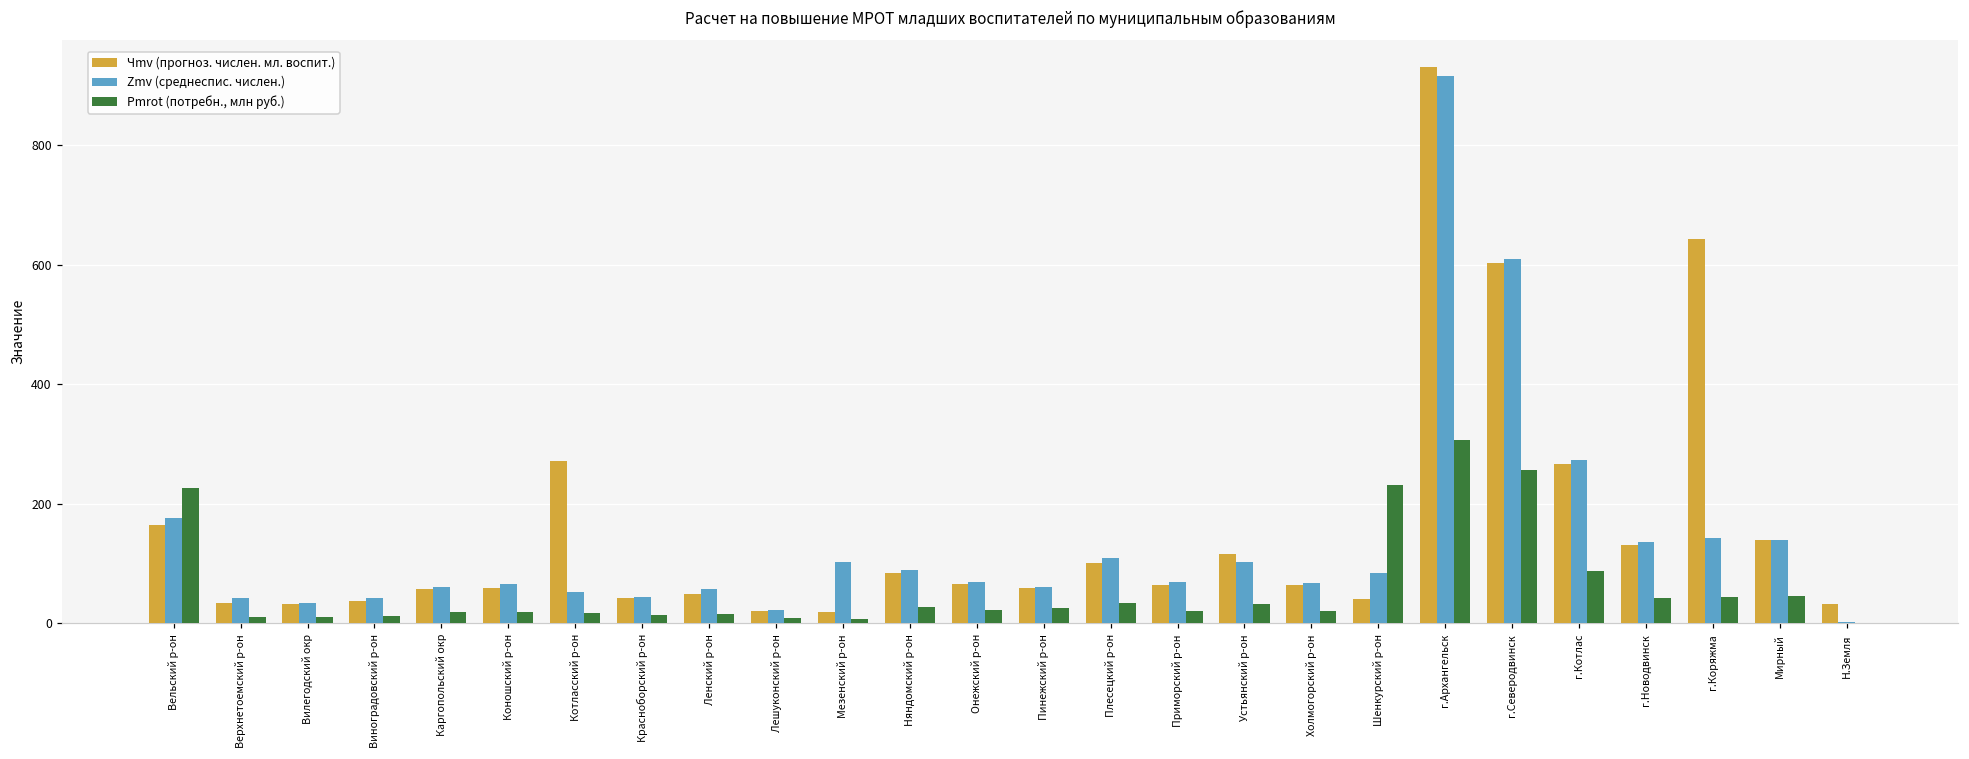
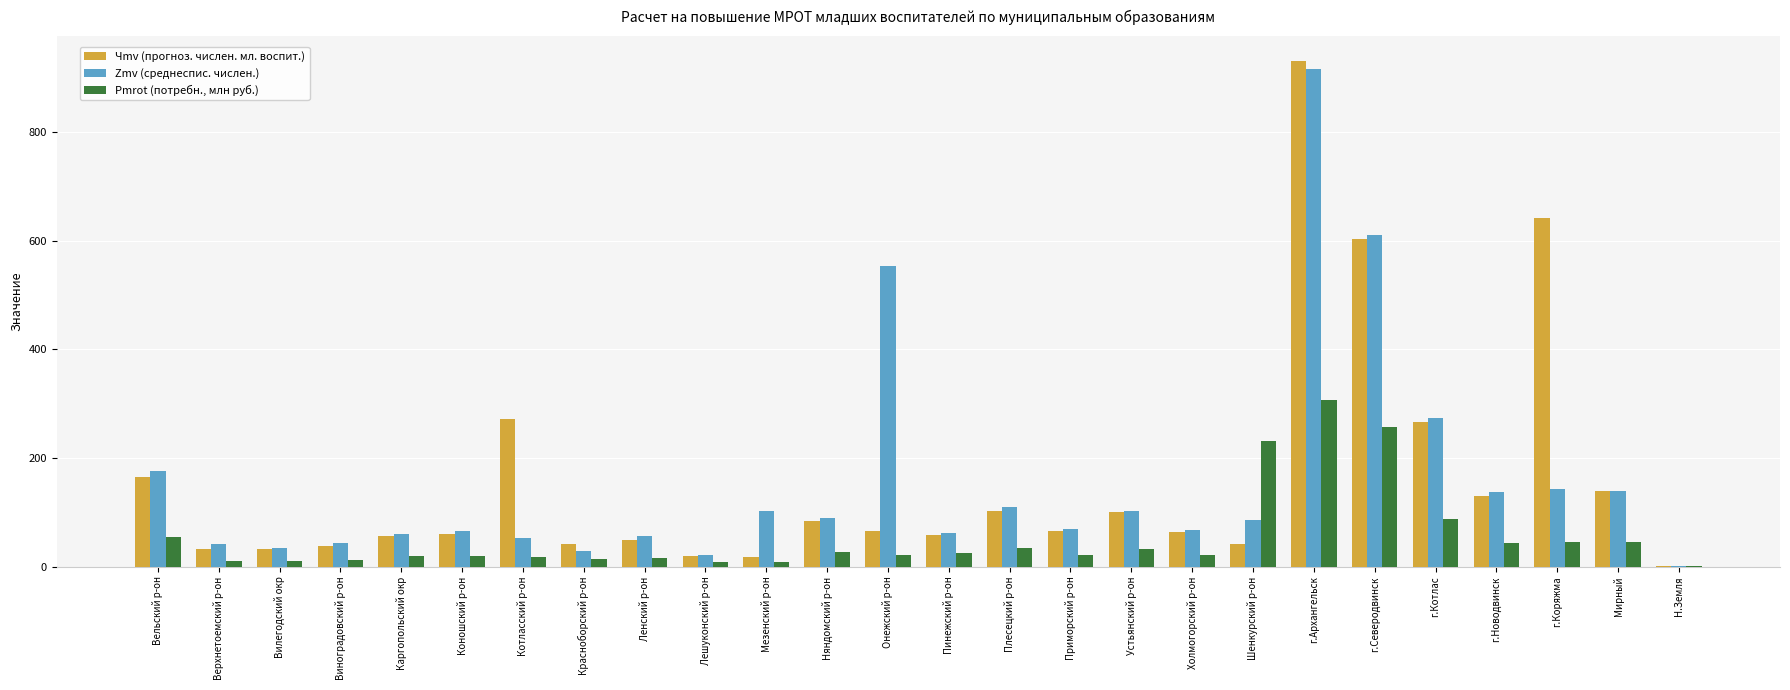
Pmrot (потребн., млн руб.), Вельский р-он: 230 -> 50
Zmv (среднеспис. числен.), Красноборский р-он: 40 -> 30
Zmv (среднеспис. числен.), Онежский р-он: 70 -> 550
Чmv (прогноз. числен. мл. воспит.), Устьянский р-он: 120 -> 100
Чmv (прогноз. числен. мл. воспит.), Н.Земля: 30 -> 0
